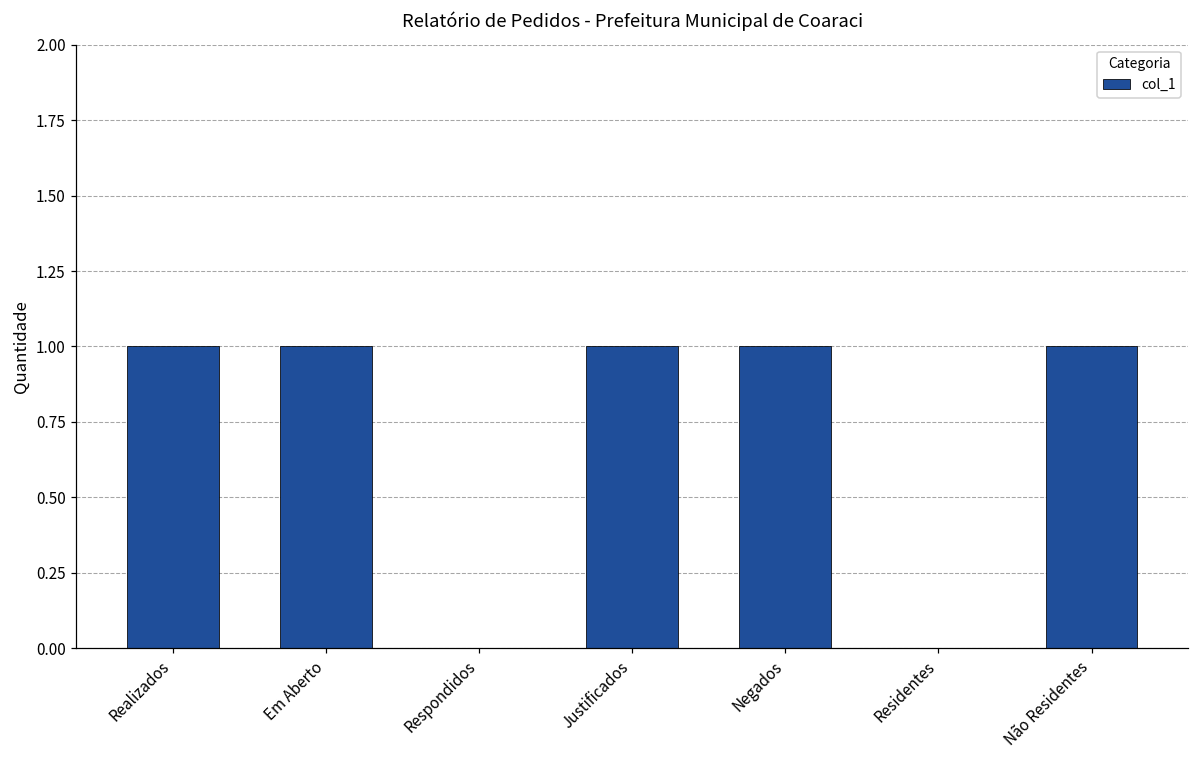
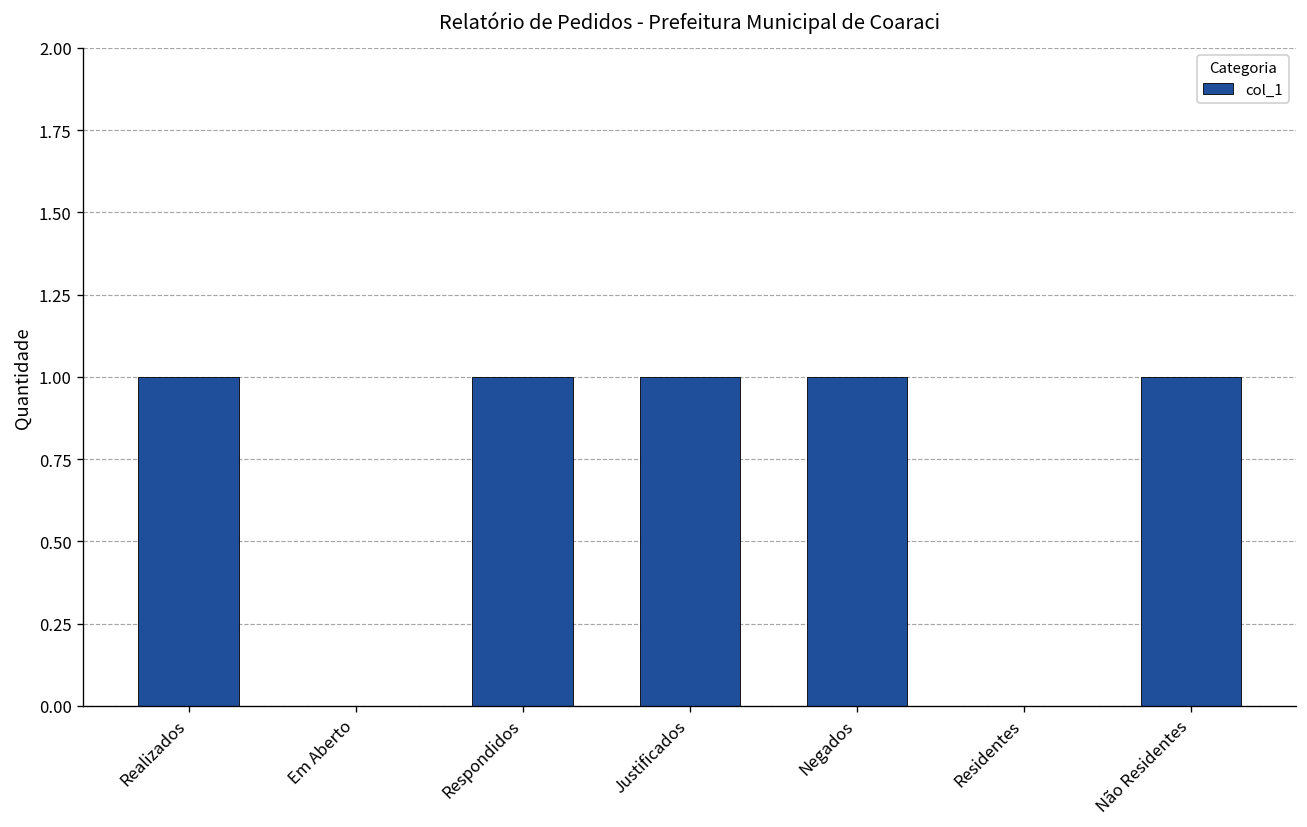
Em Aberto: 1 -> 0
Respondidos: 0 -> 1
